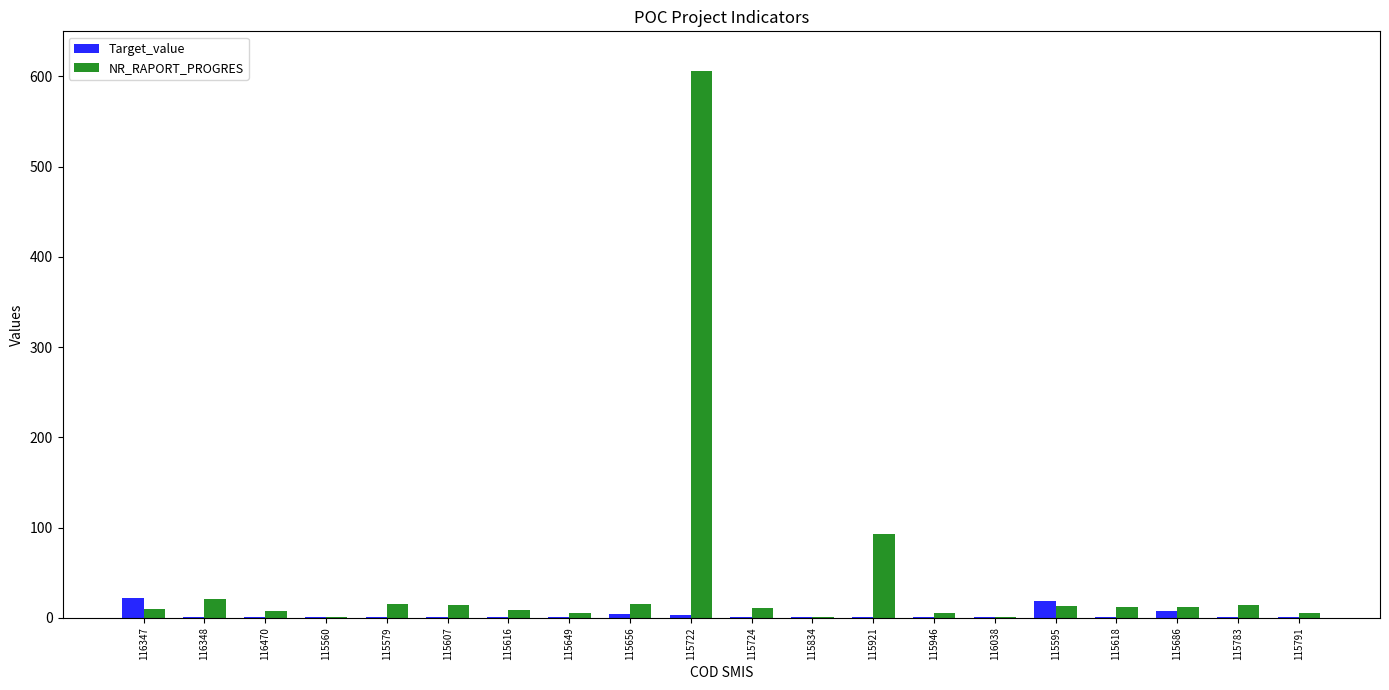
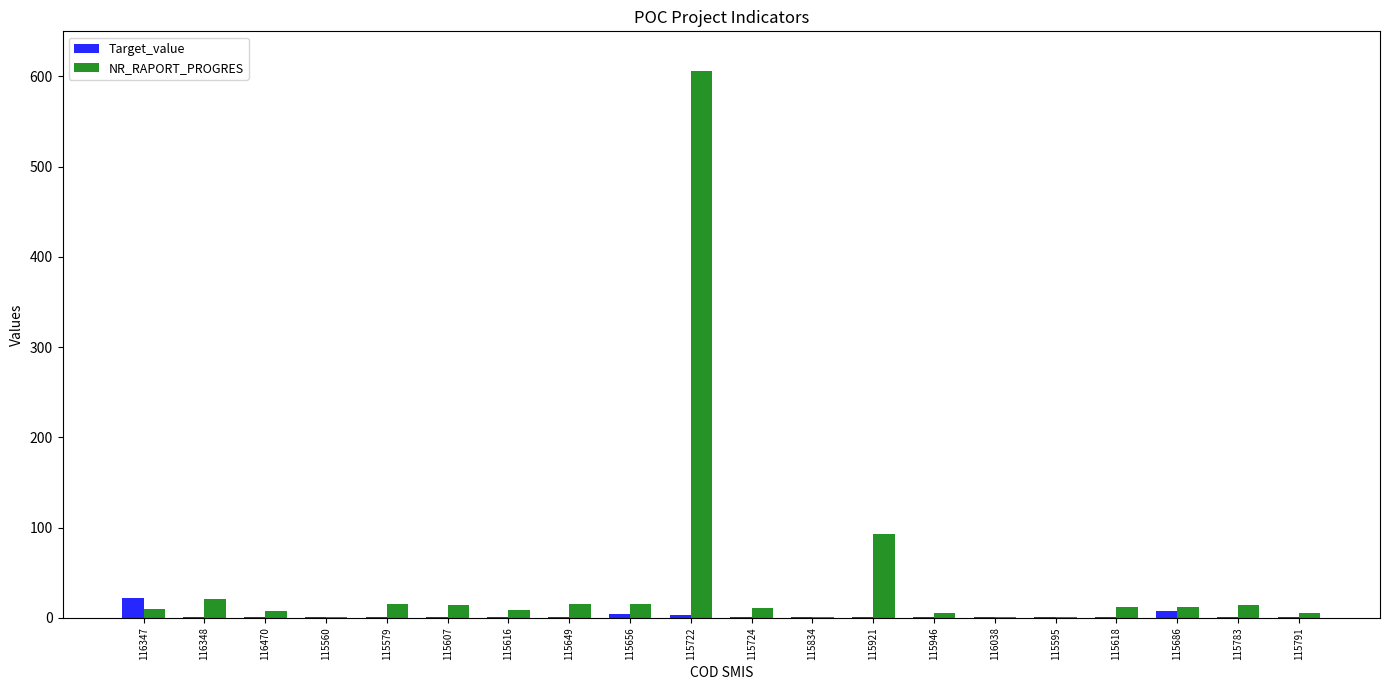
NR_RAPORT_PROGRES, 115649: 10 -> 20
Target_value, 115595: 20 -> 0
NR_RAPORT_PROGRES, 115595: 10 -> 0
